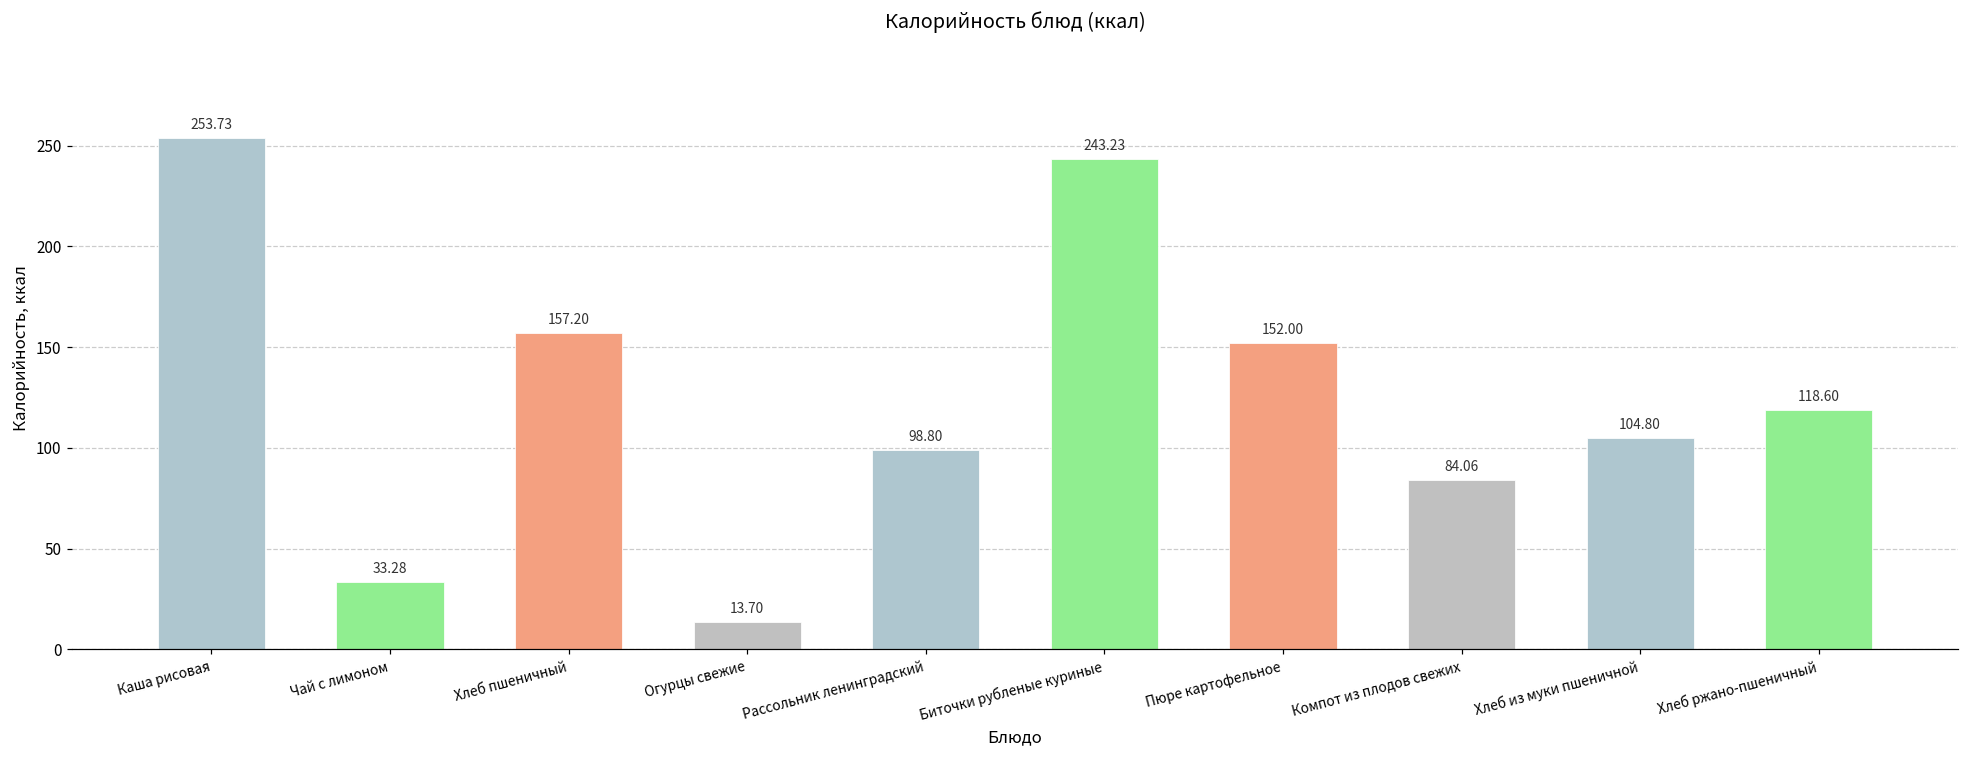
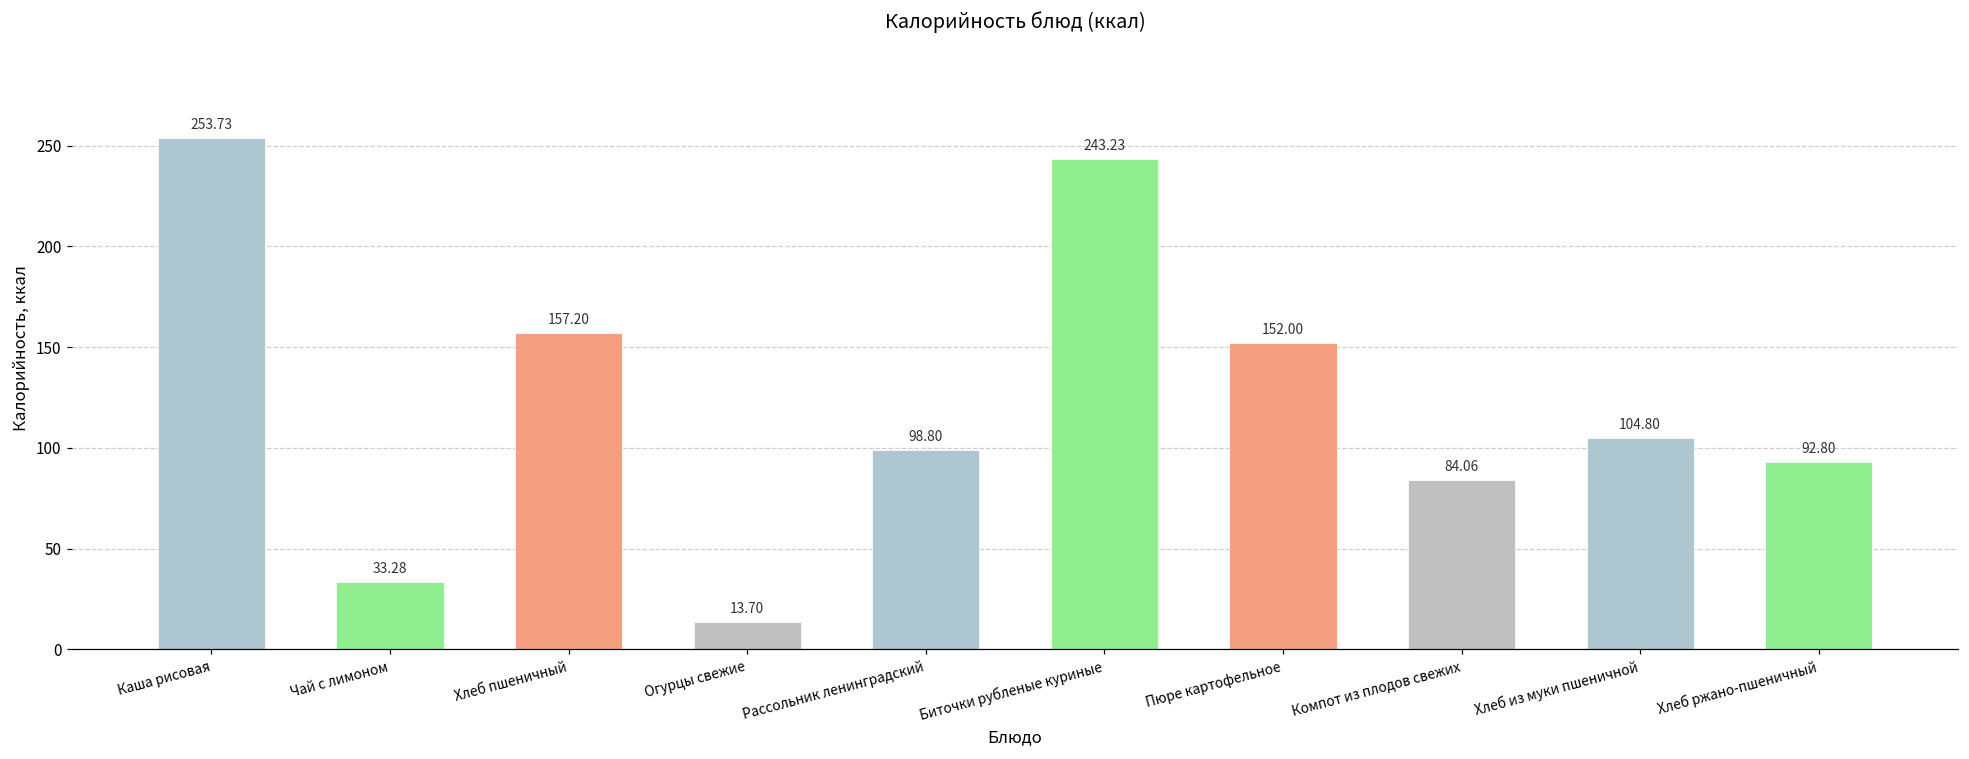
Хлеб ржано-пшеничный: 118.60 -> 92.80
